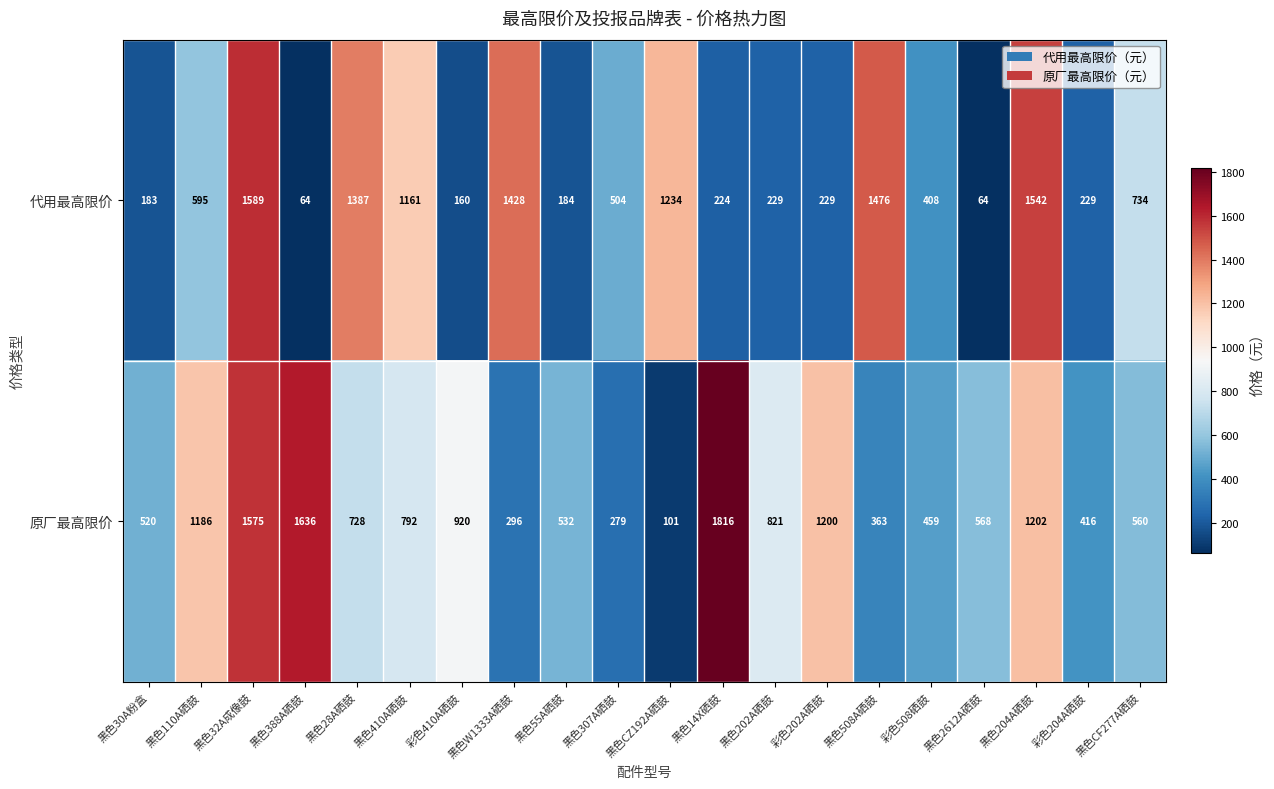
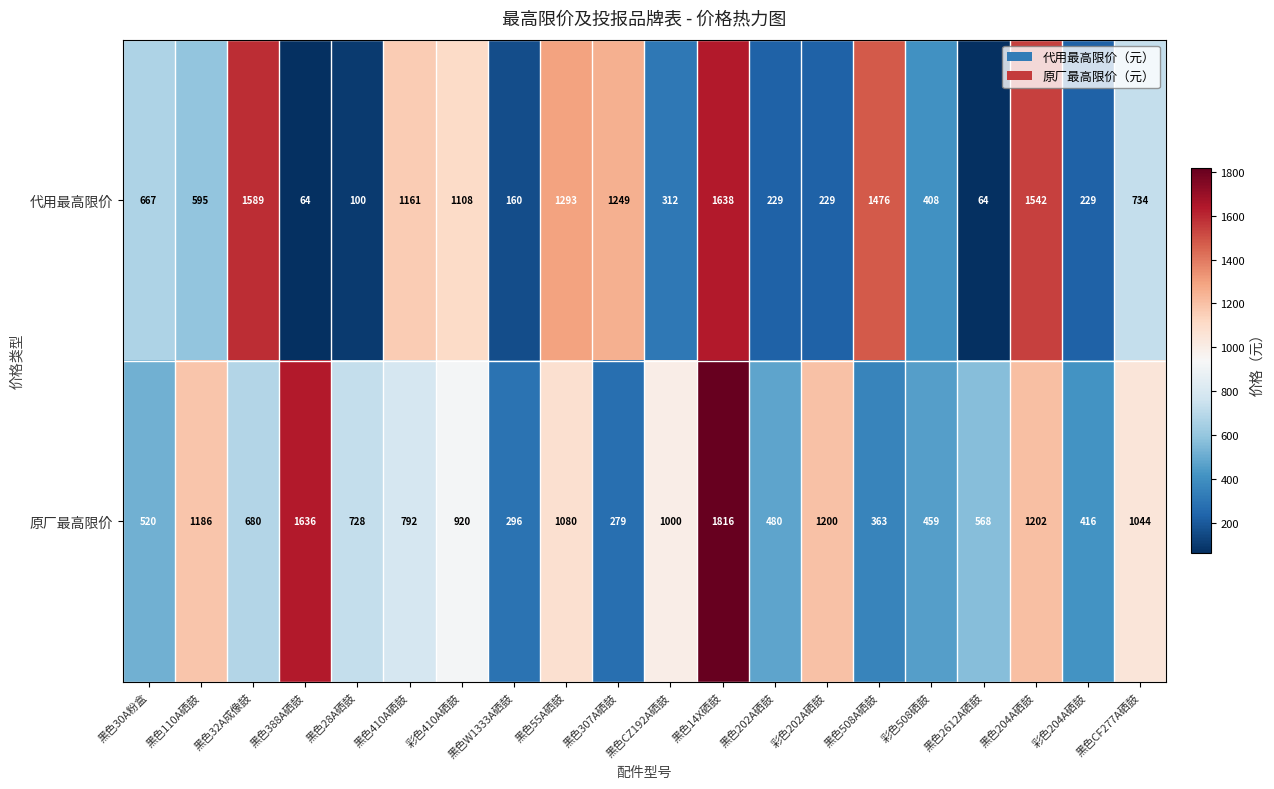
代用最高限价, 黑色30A粉盒: 183 -> 667
代用最高限价, 黑色28A硒鼓: 1387 -> 100
代用最高限价, 彩色410A硒鼓: 160 -> 1108
代用最高限价, 黑色W1333A硒鼓: 1428 -> 160
代用最高限价, 黑色55A硒鼓: 184 -> 1293
代用最高限价, 黑色307A硒鼓: 504 -> 1249
代用最高限价, 黑色CZ192A硒鼓: 1234 -> 312
代用最高限价, 黑色14X硒鼓: 224 -> 1638
原厂最高限价, 黑色32A成像鼓: 1575 -> 680
原厂最高限价, 黑色55A硒鼓: 532 -> 1080
原厂最高限价, 黑色CZ192A硒鼓: 101 -> 1000
原厂最高限价, 黑色202A硒鼓: 821 -> 480
原厂最高限价, 黑色CF277A硒鼓: 560 -> 1044
